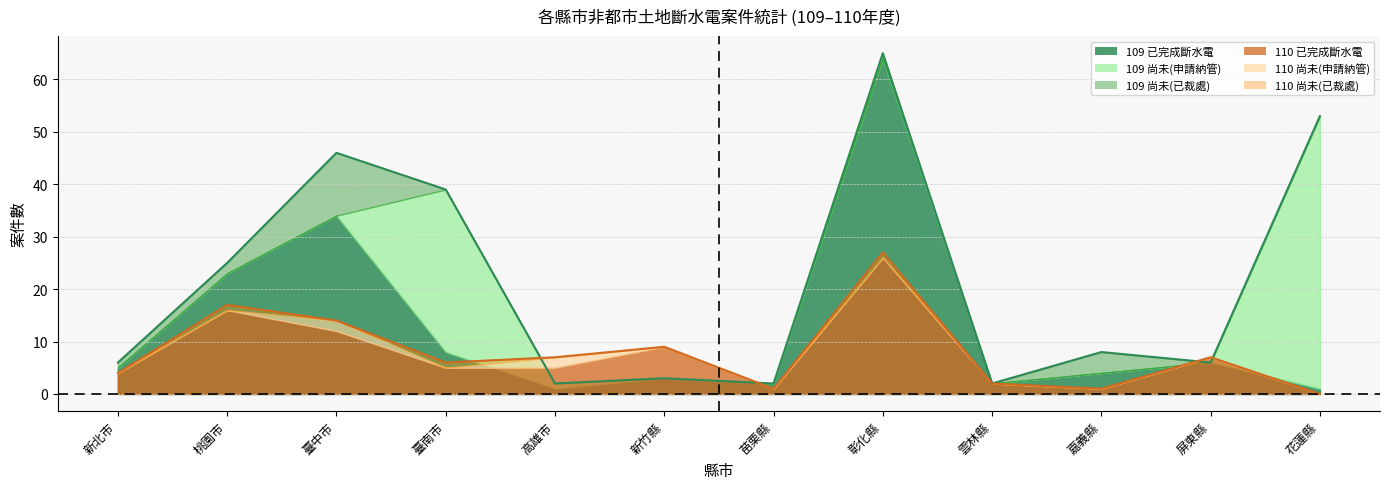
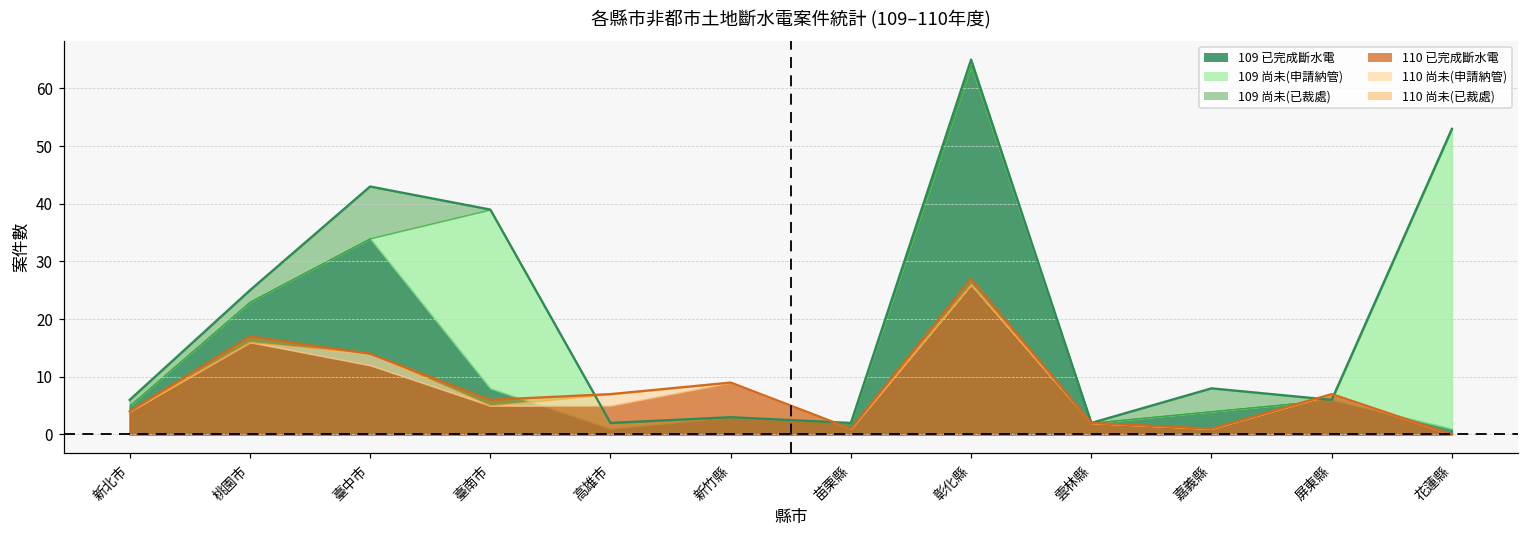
109 尚未(已裁處), 臺中市: 12 -> 9
